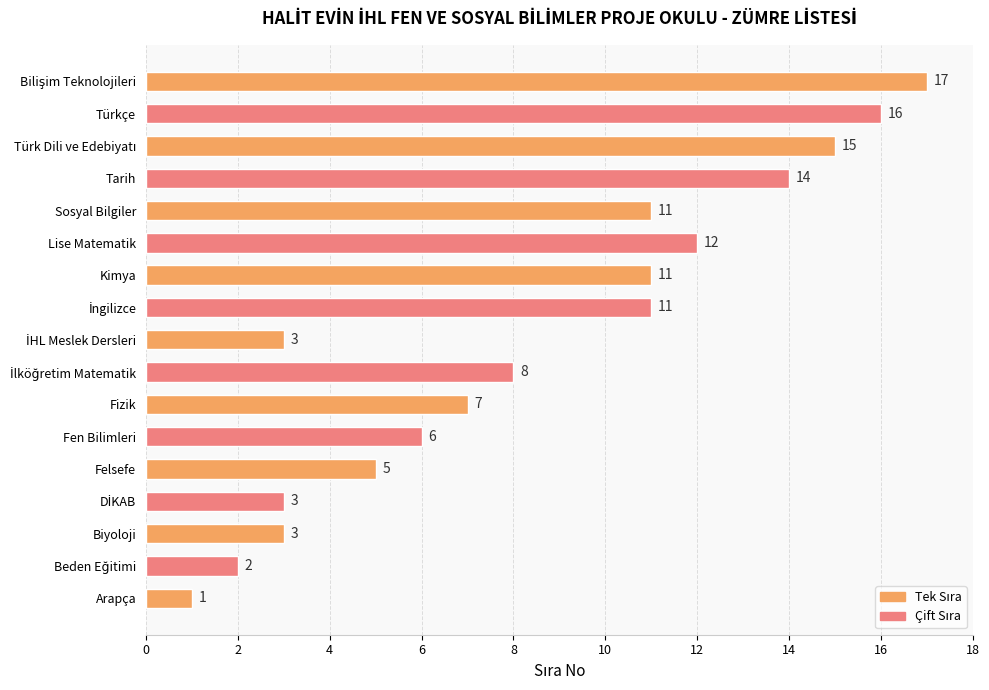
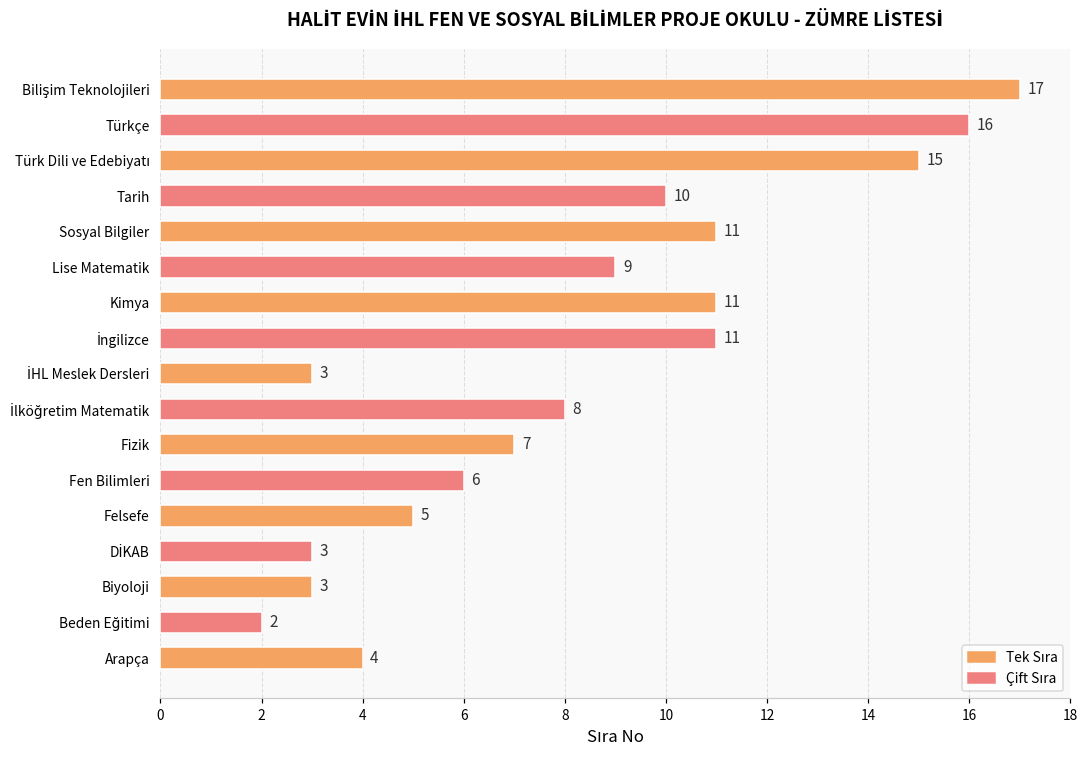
Tarih: 14 -> 10
Lise Matematik: 12 -> 9
Arapça: 1 -> 4
